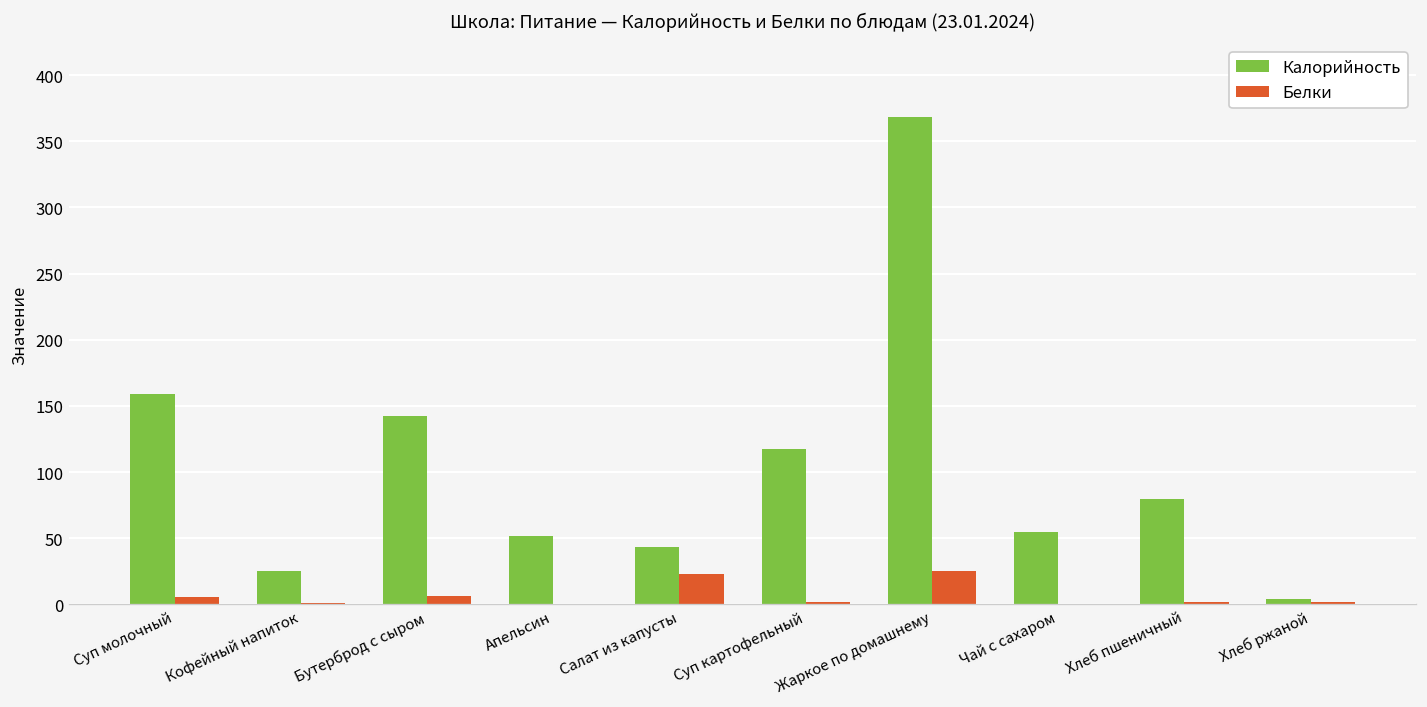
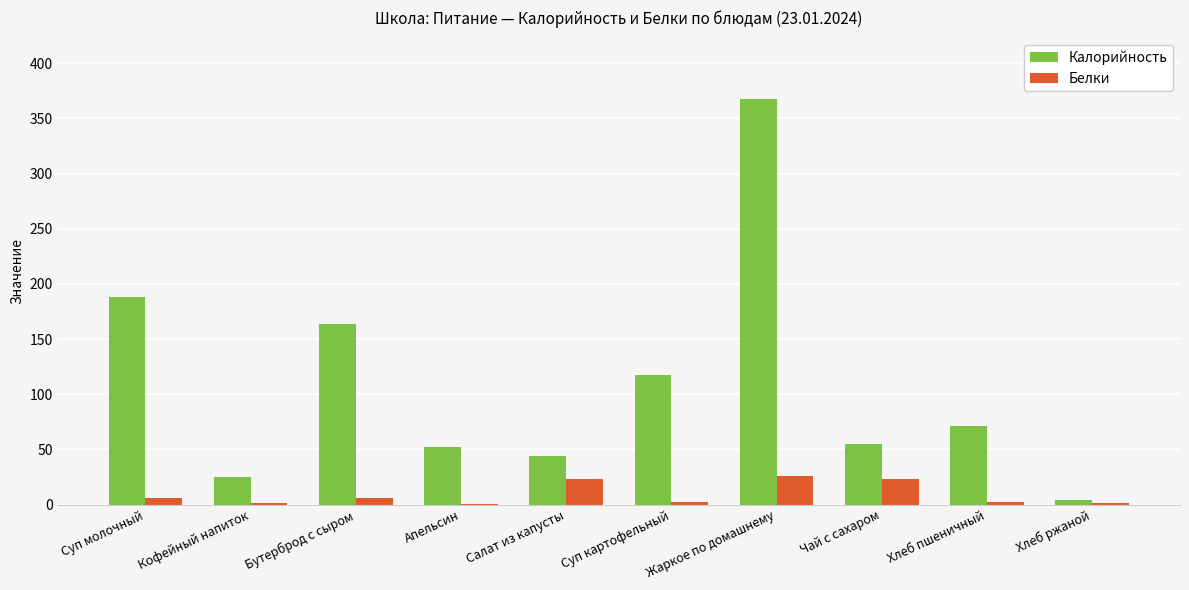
Калорийность, Суп молочный: 159 -> 188
Калорийность, Бутерброд с сыром: 142 -> 164
Белки, Чай с сахаром: 0 -> 23
Калорийность, Хлеб пшеничный: 80 -> 71
